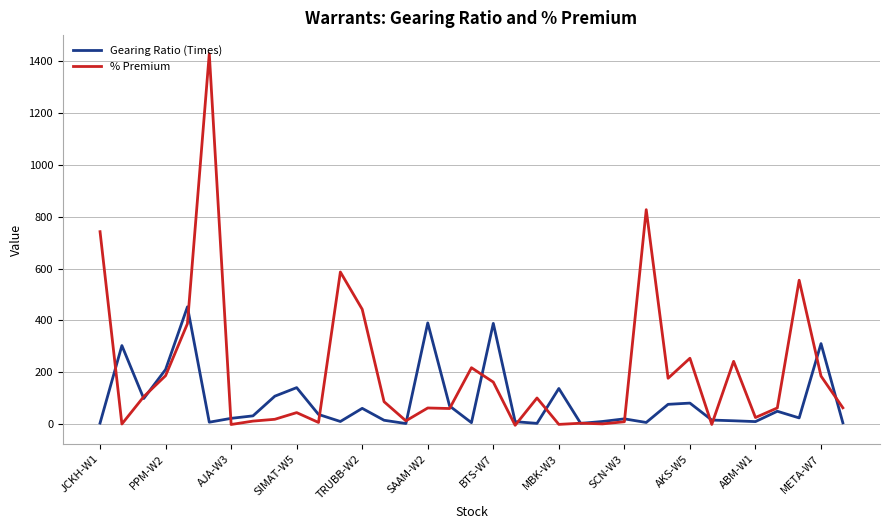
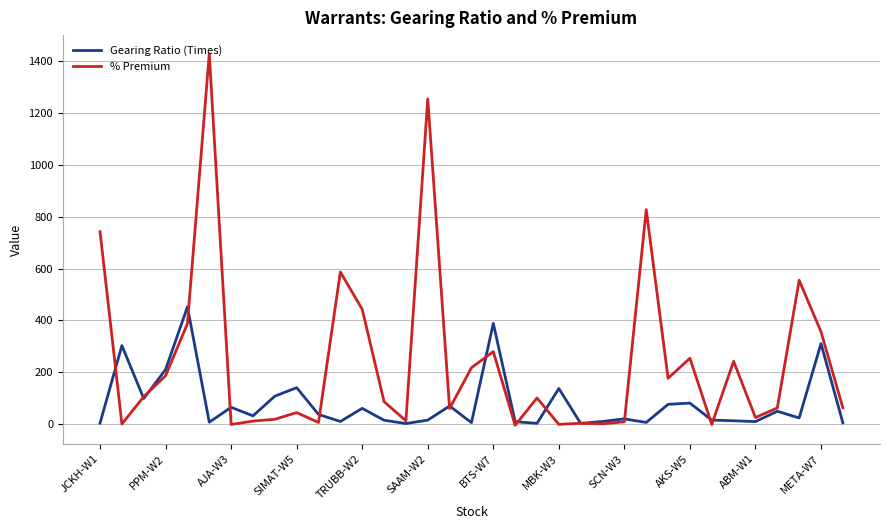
Gearing Ratio (Times), AJA-W3: 20 -> 60
Gearing Ratio (Times), SAAM-W2: 390 -> 10
% Premium, SAAM-W2: 60 -> 1260
% Premium, BTS-W7: 160 -> 280
% Premium, META-W7: 180 -> 360
